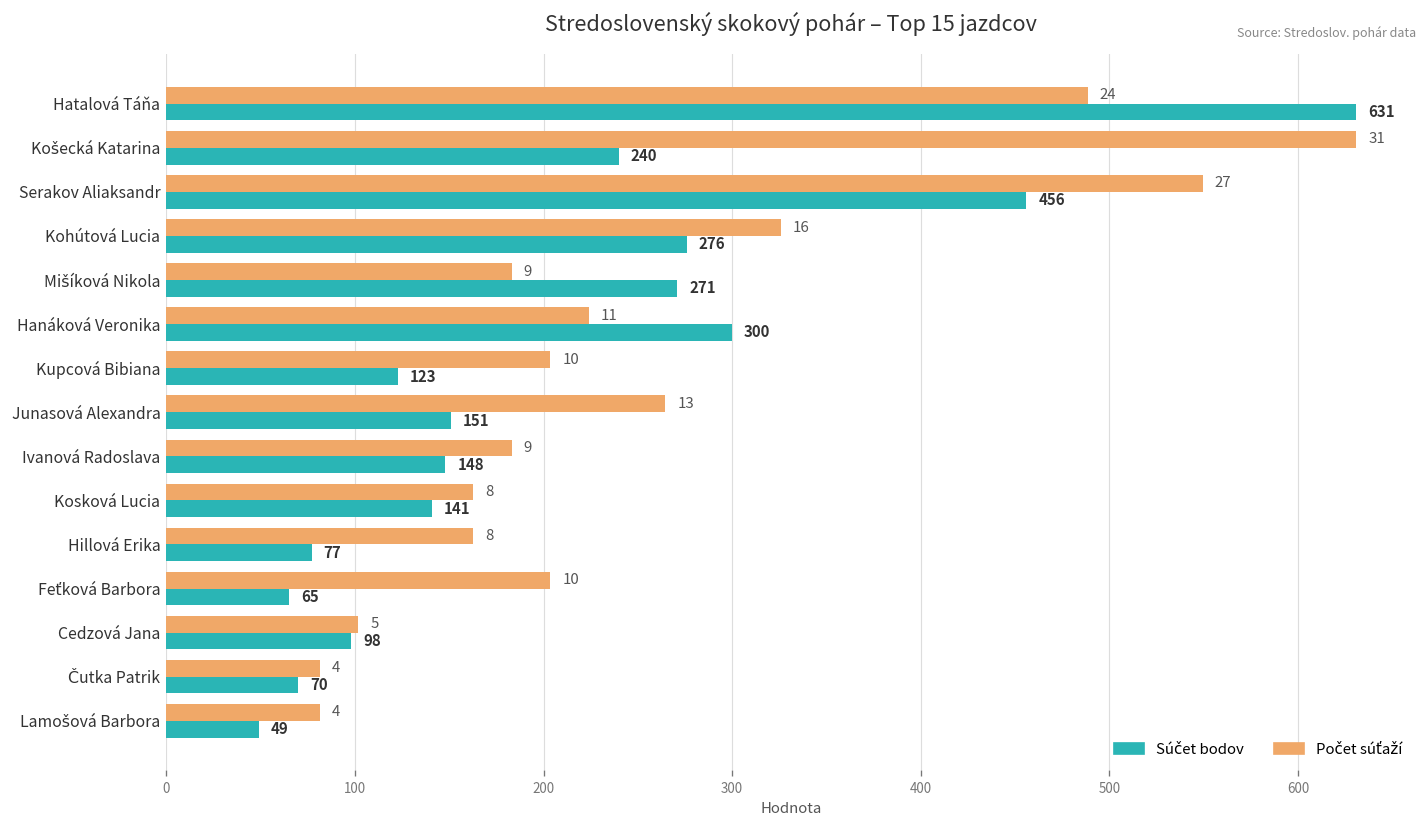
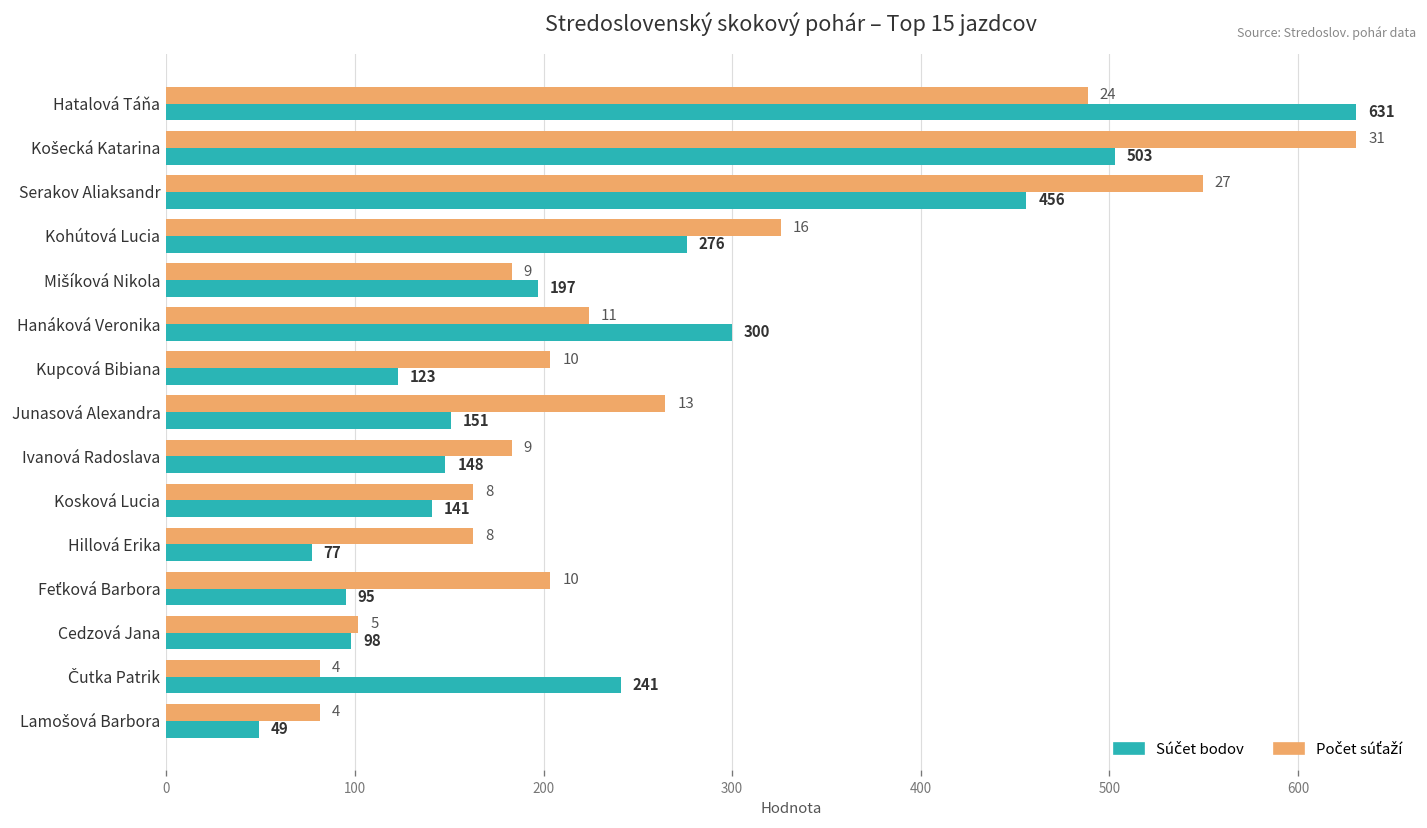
Súčet bodov, Košecká Katarina: 240 -> 503
Súčet bodov, Mišíková Nikola: 271 -> 197
Súčet bodov, Feťková Barbora: 65 -> 95
Súčet bodov, Čutka Patrik: 70 -> 241
